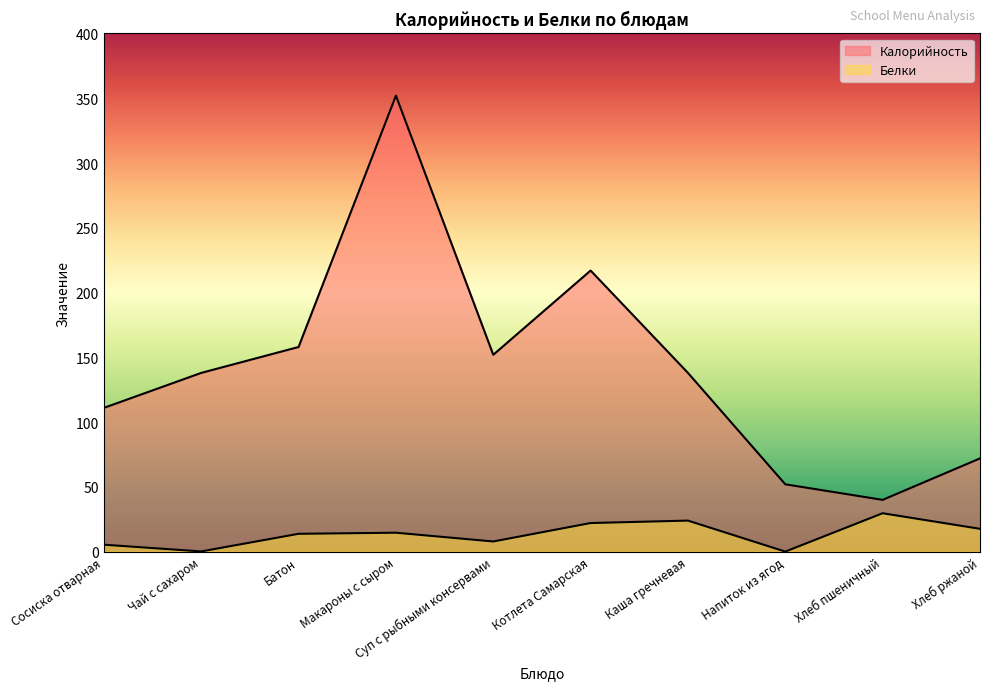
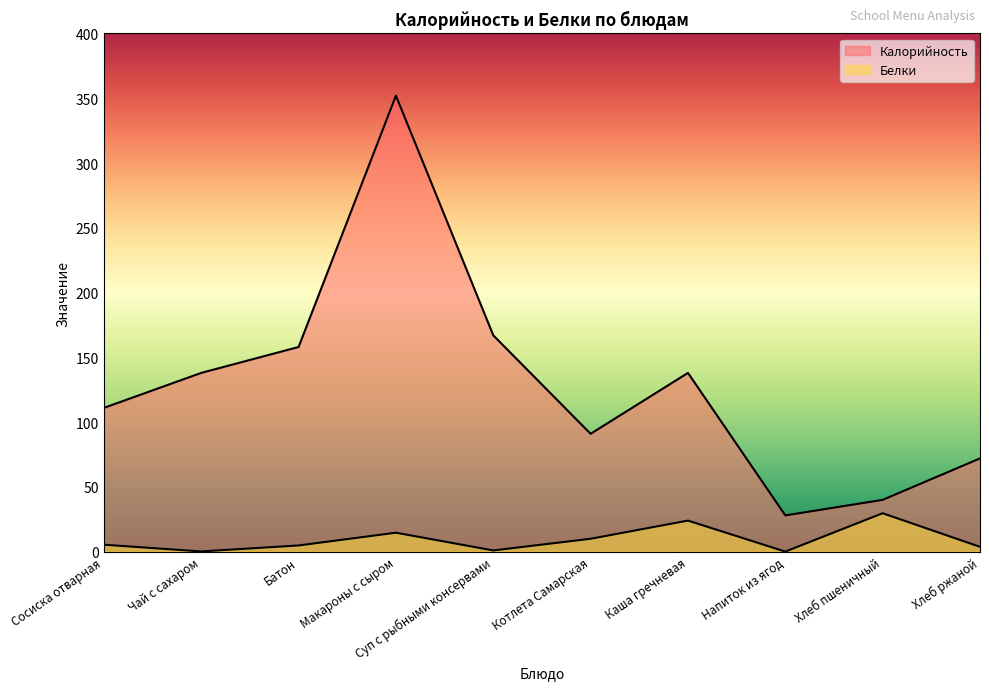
Белки, Батон: 14 -> 5
Калорийность, Суп с рыбными консервами: 152 -> 167
Белки, Суп с рыбными консервами: 8 -> 1
Калорийность, Котлета Самарская: 217 -> 91
Белки, Котлета Самарская: 22 -> 10
Калорийность, Напиток из ягод: 52 -> 28
Белки, Хлеб ржаной: 18 -> 4
